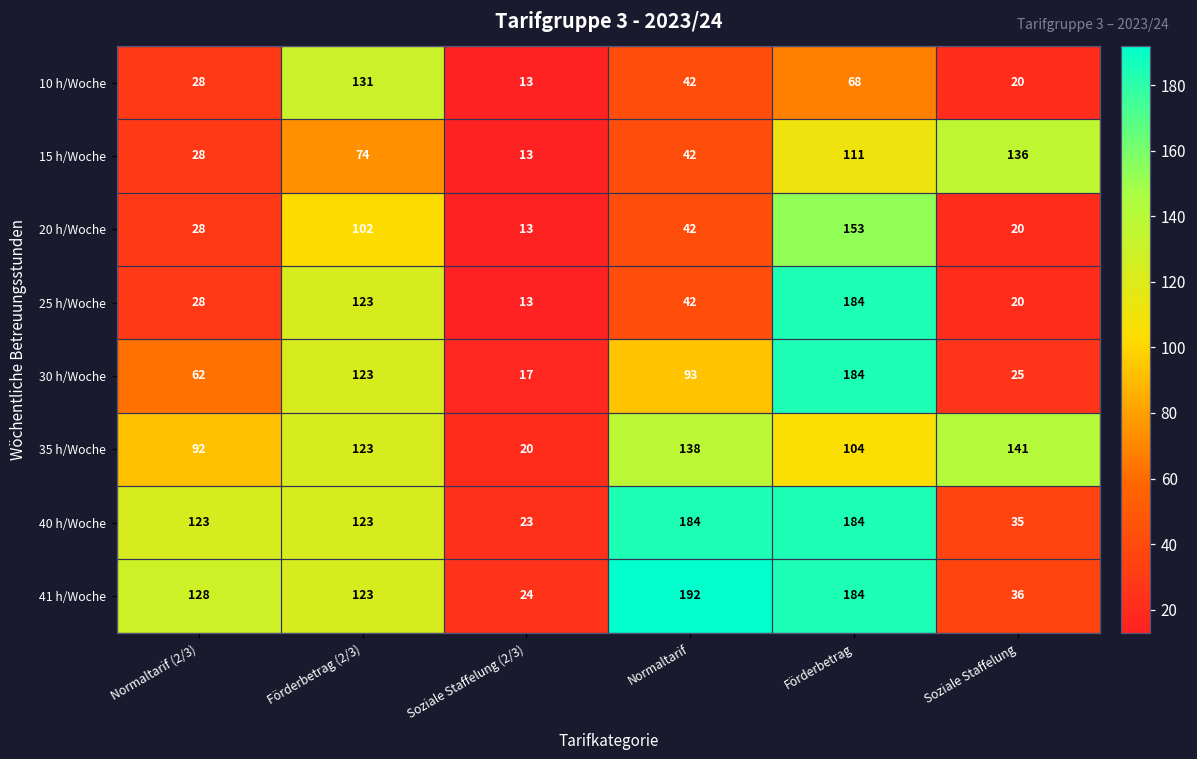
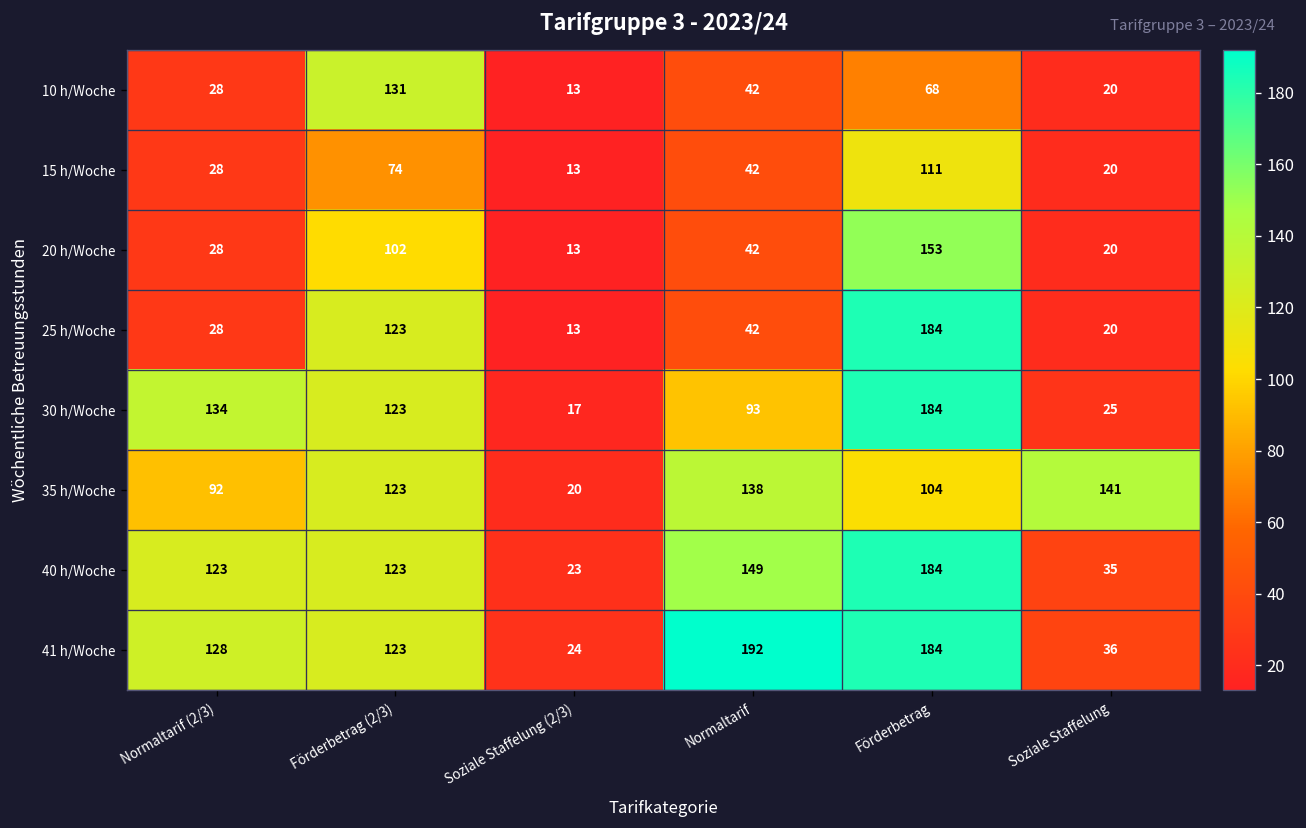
15 h/Woche, Soziale Staffelung: 136 -> 20
30 h/Woche, Normaltarif (2/3): 62 -> 134
40 h/Woche, Normaltarif: 184 -> 149
